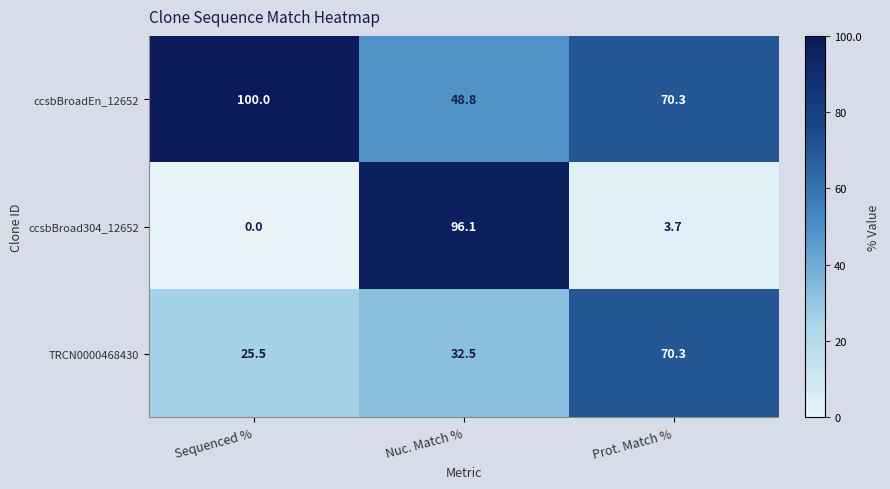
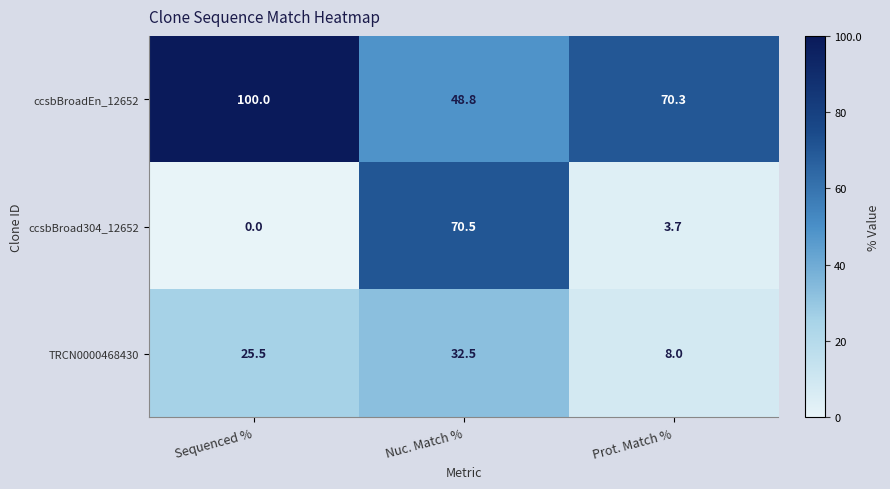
ccsbBroad304_12652, Nuc. Match %: 96.1 -> 70.5
TRCN0000468430, Prot. Match %: 70.3 -> 8.0
